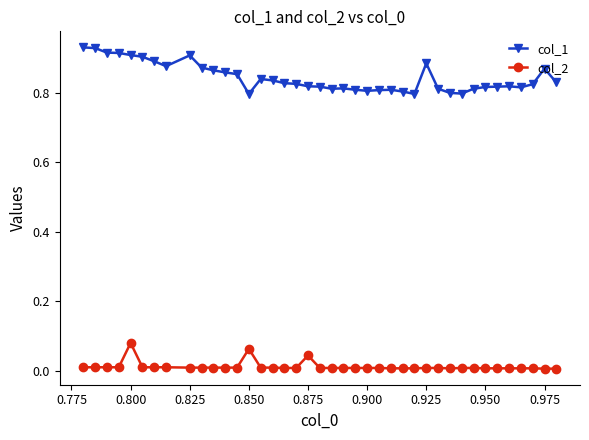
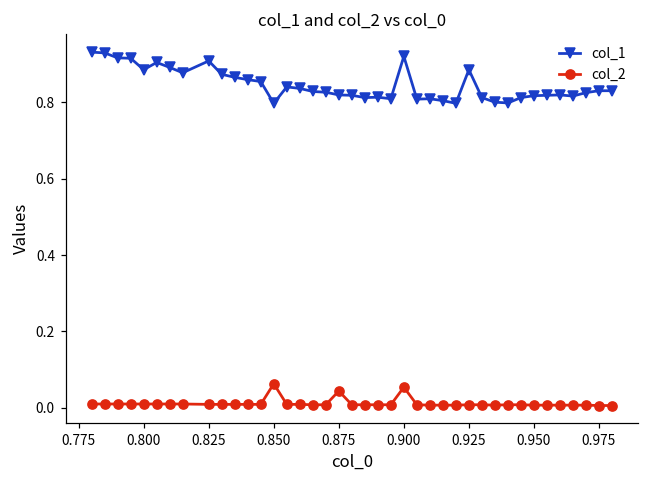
col_1, 0.800: 0.91 -> 0.89
col_2, 0.800: 0.08 -> 0.01
col_1, 0.900: 0.81 -> 0.92
col_2, 0.900: 0.01 -> 0.05
col_1, 0.975: 0.87 -> 0.83
